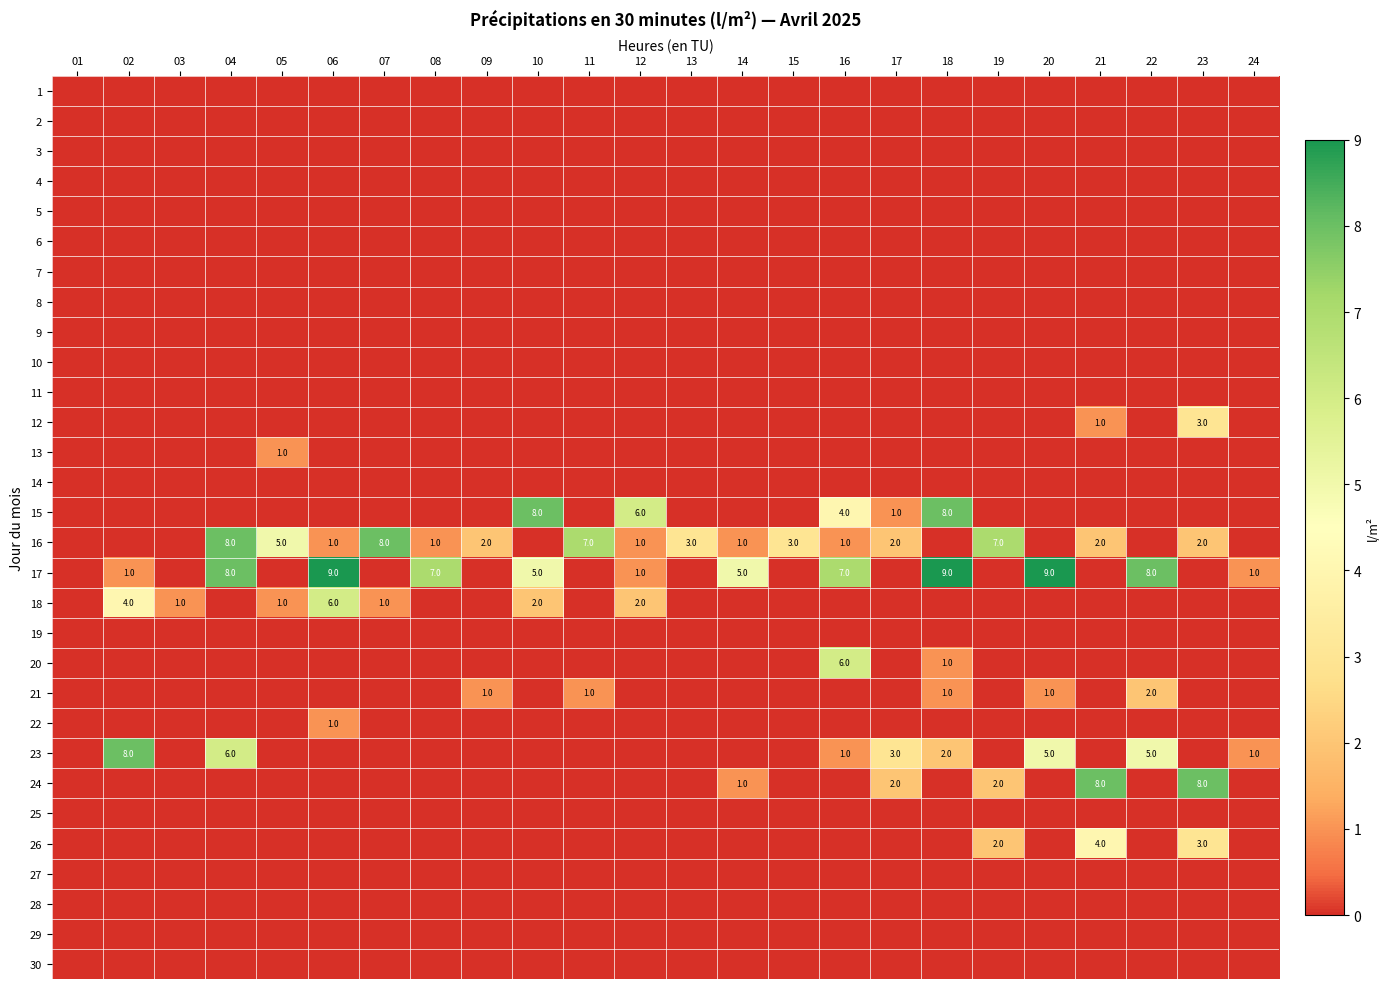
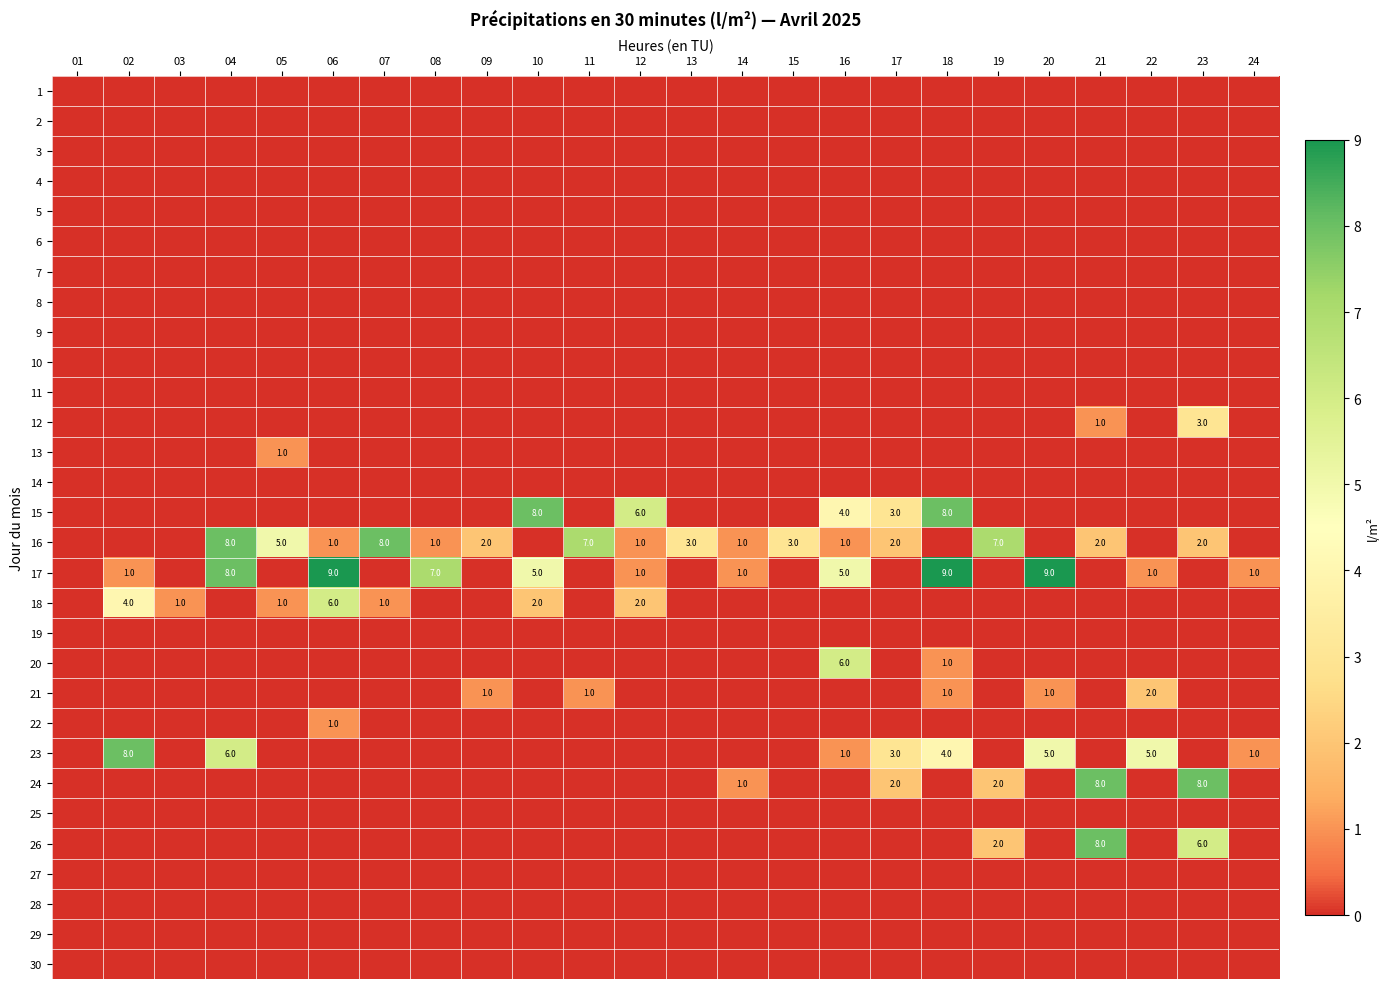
15, 17: 1.0 -> 3.0
17, 14: 5.0 -> 1.0
17, 16: 7.0 -> 5.0
17, 22: 8.0 -> 1.0
23, 18: 2.0 -> 4.0
26, 21: 4.0 -> 8.0
26, 23: 3.0 -> 6.0
